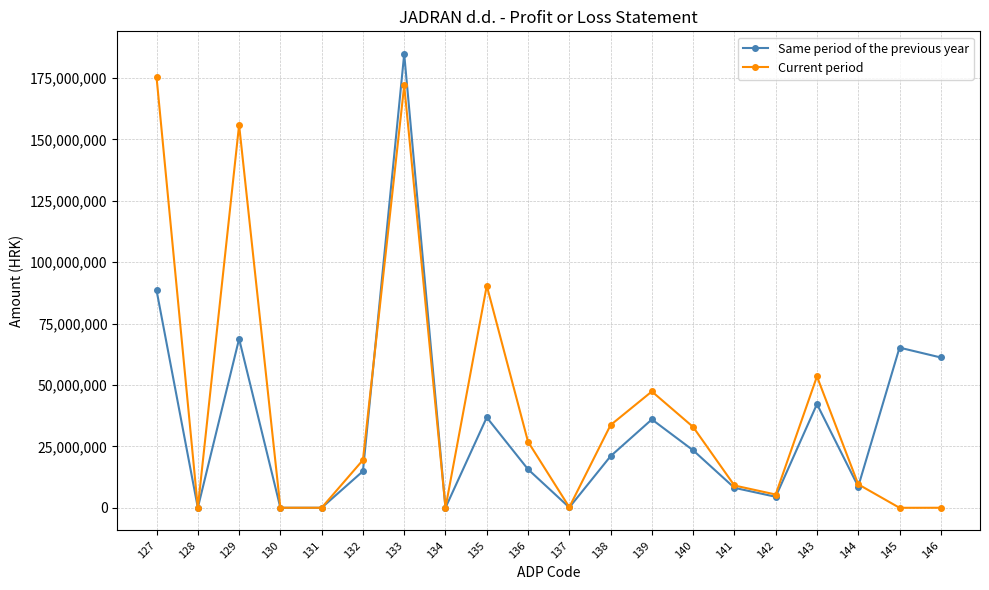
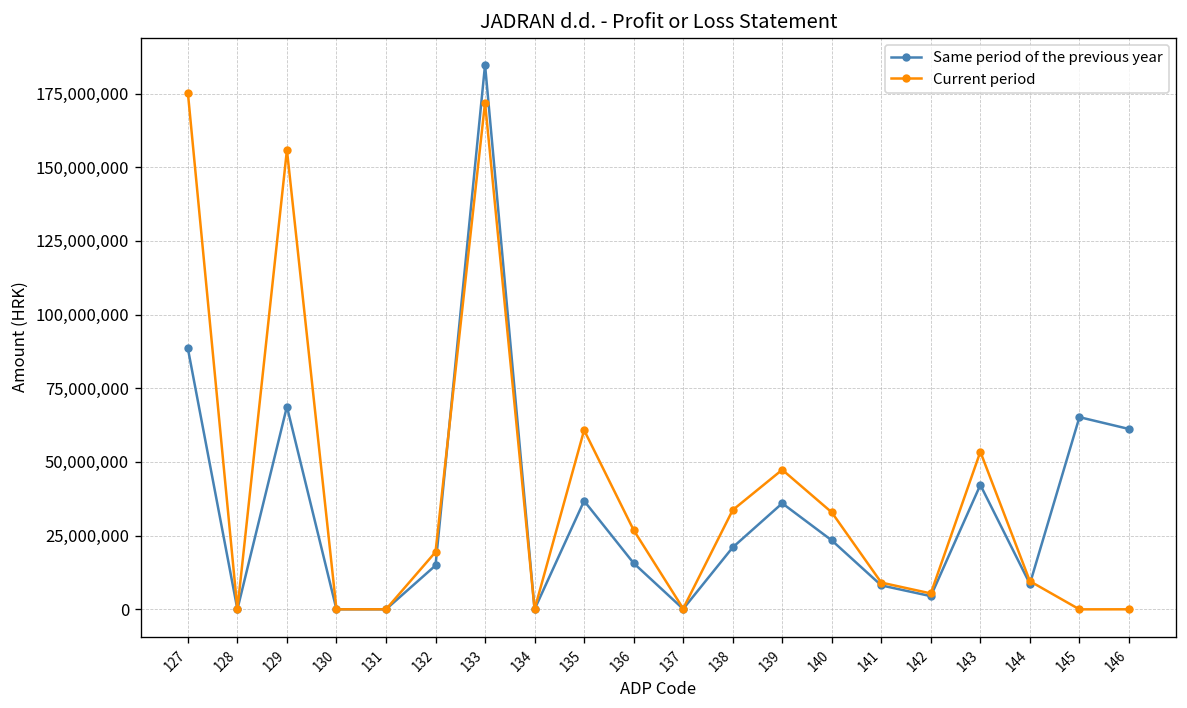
Current period, 135: 90,000,000 -> 61,000,000
